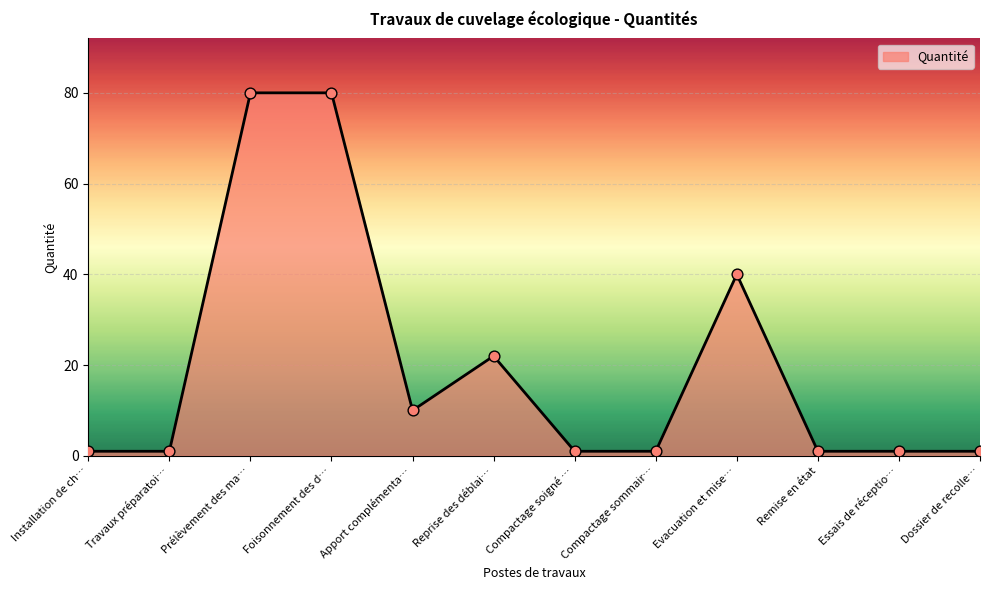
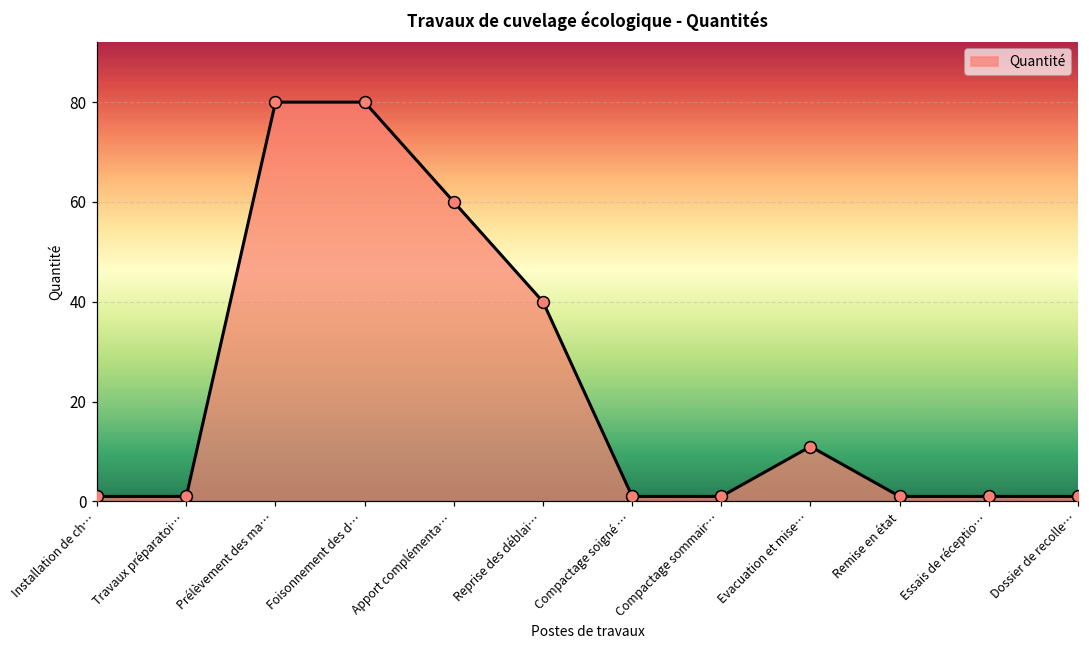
Apport complémenta…: 10 -> 60
Reprise des déblai…: 22 -> 40
Evacuation et mise…: 40 -> 11
